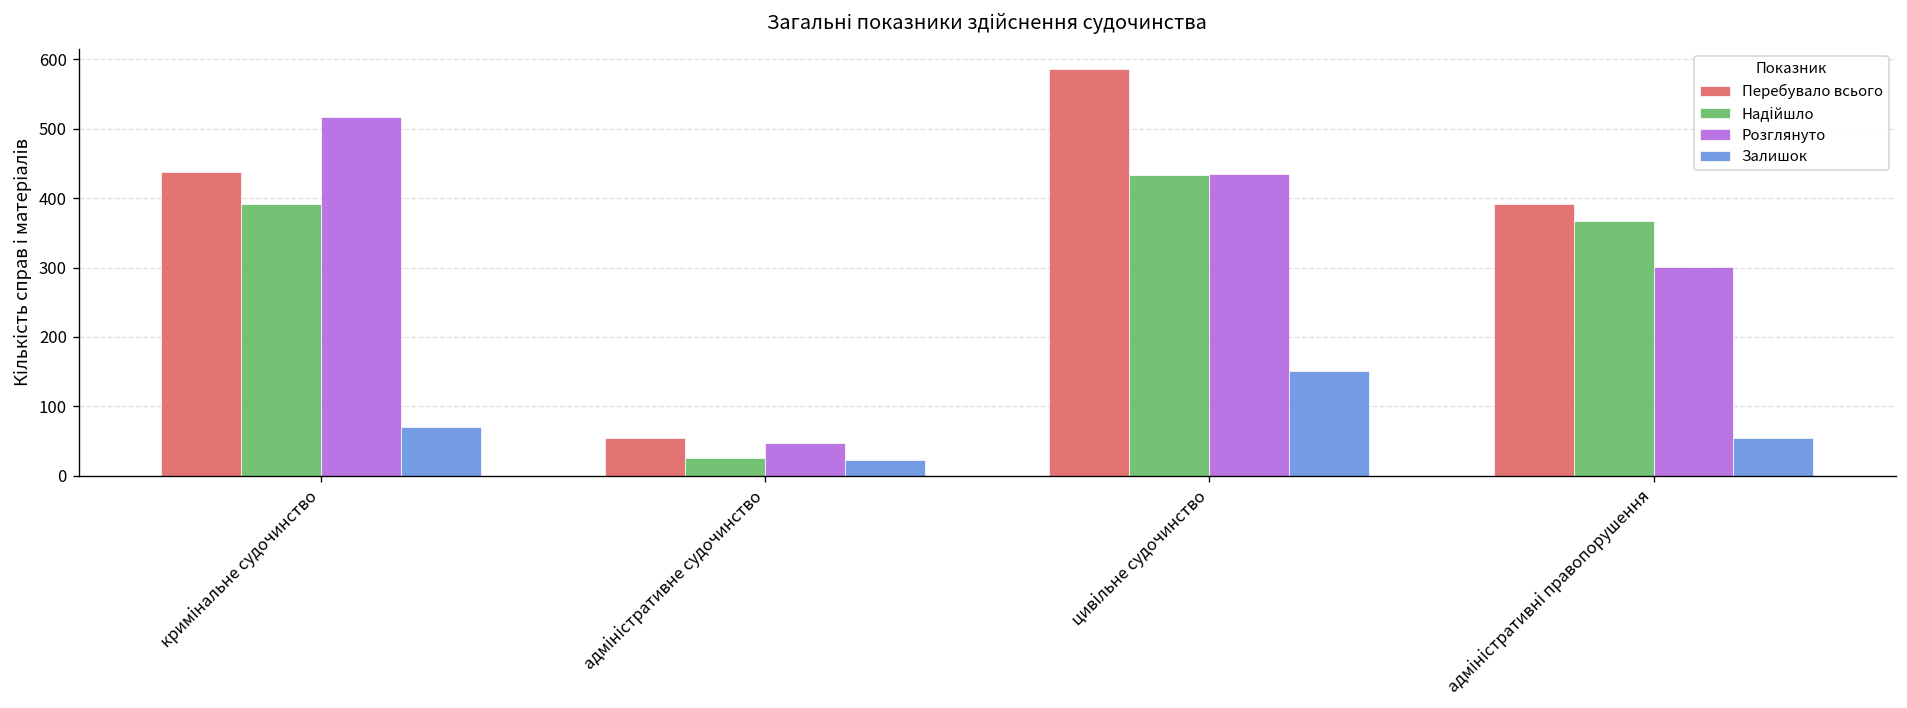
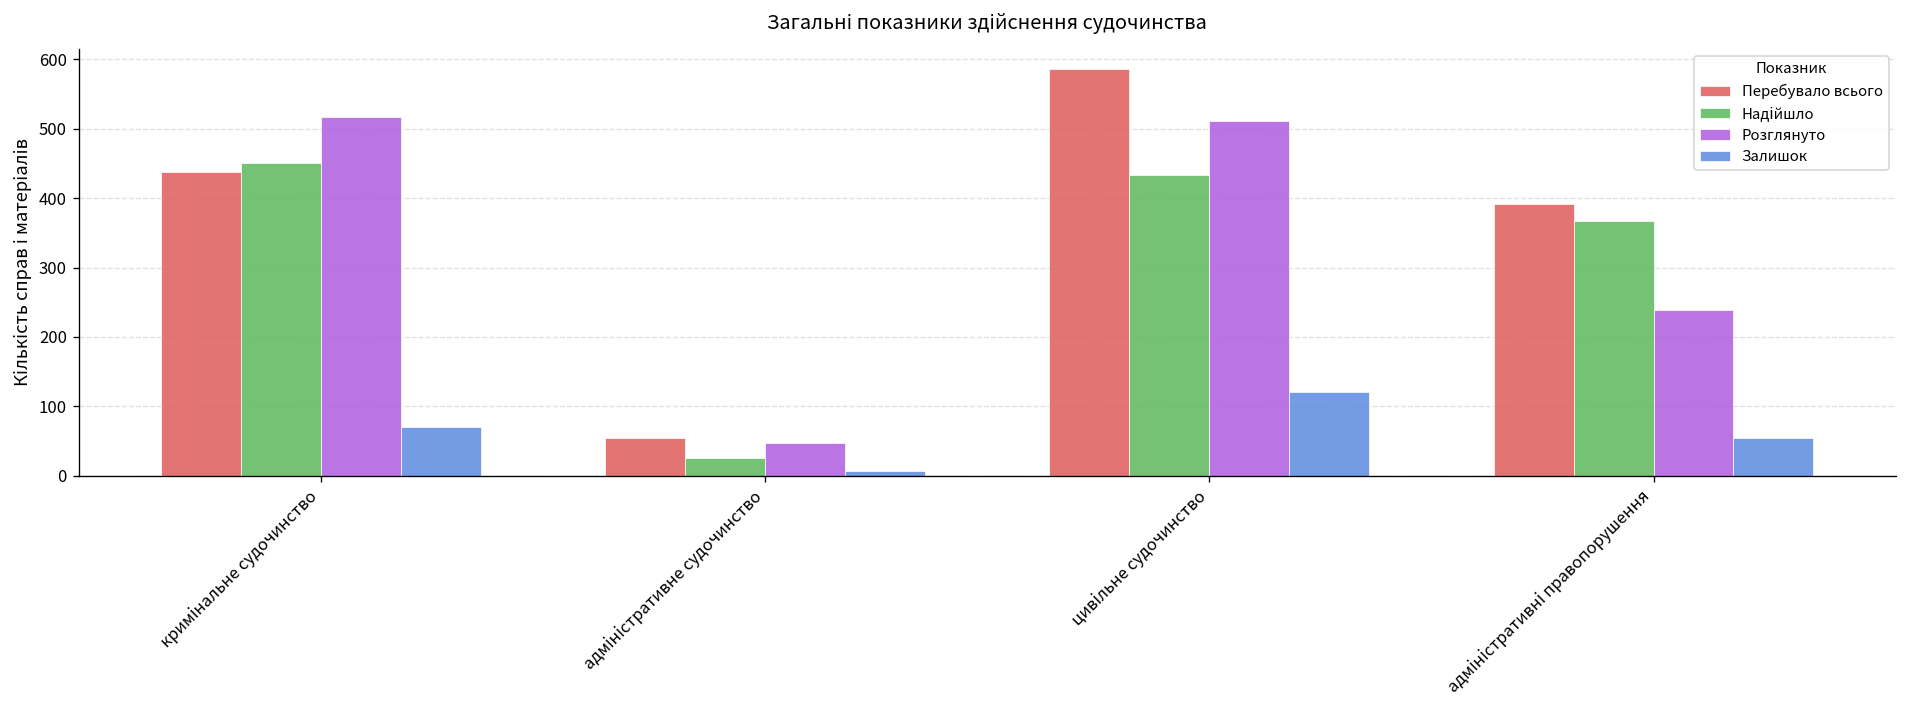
Надійшло, кримінальне судочинство: 390 -> 450
Залишок, адміністративне судочинство: 20 -> 10
Розглянуто, цивільне судочинство: 440 -> 510
Залишок, цивільне судочинство: 150 -> 120
Розглянуто, адміністративні правопорушення: 300 -> 240
